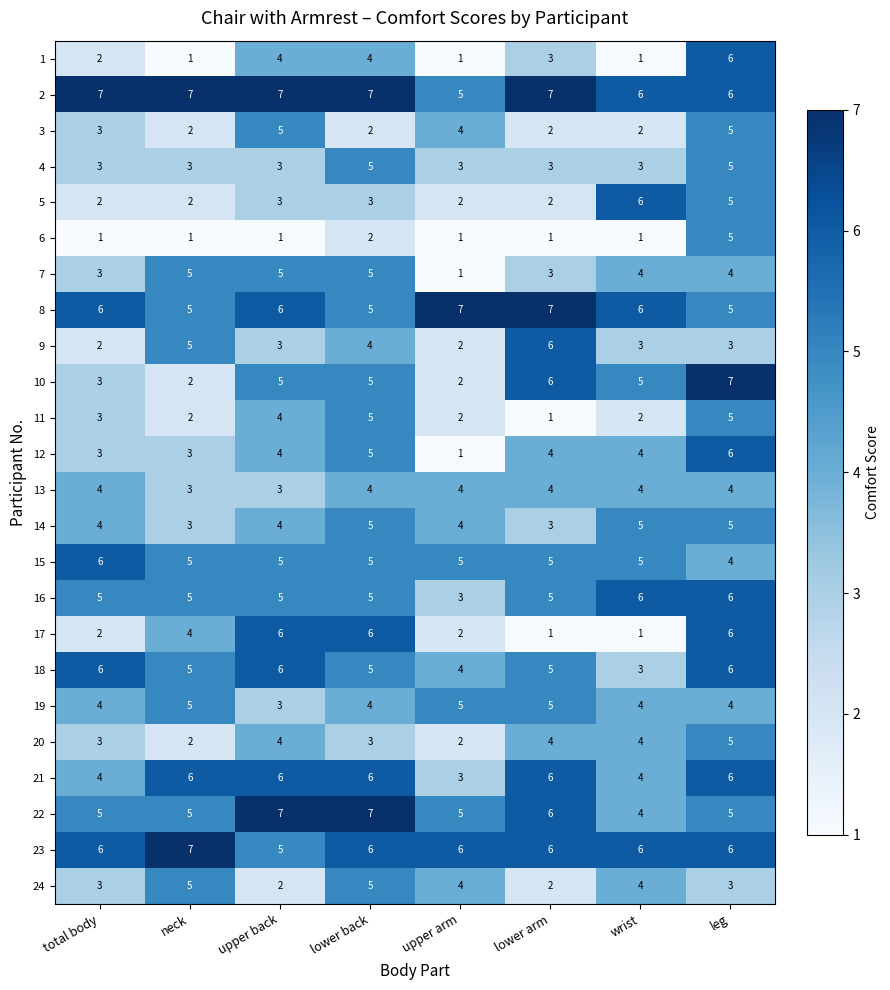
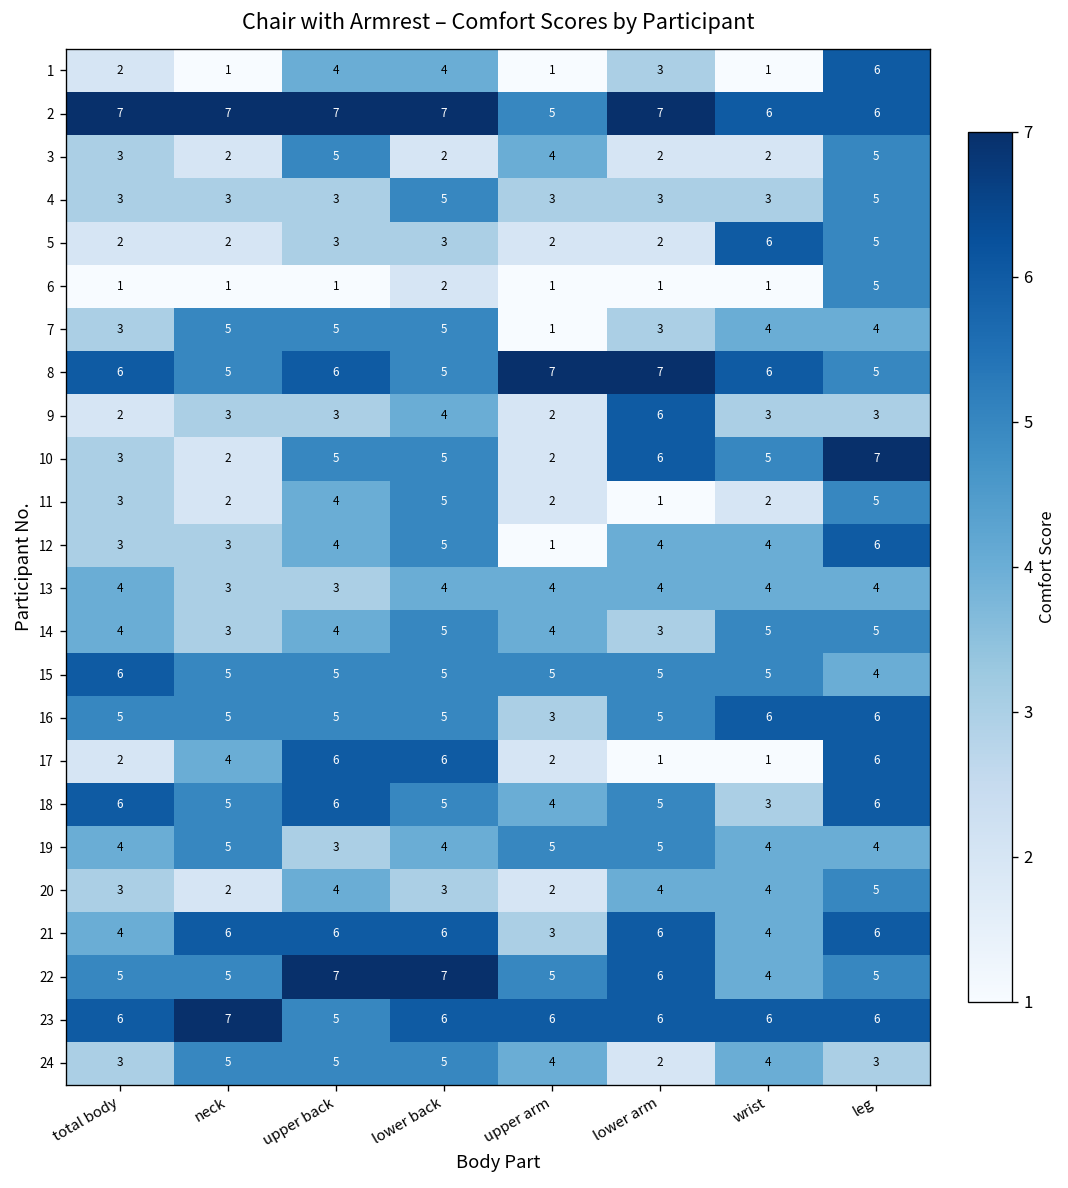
9, neck: 5 -> 3
24, upper back: 2 -> 5
